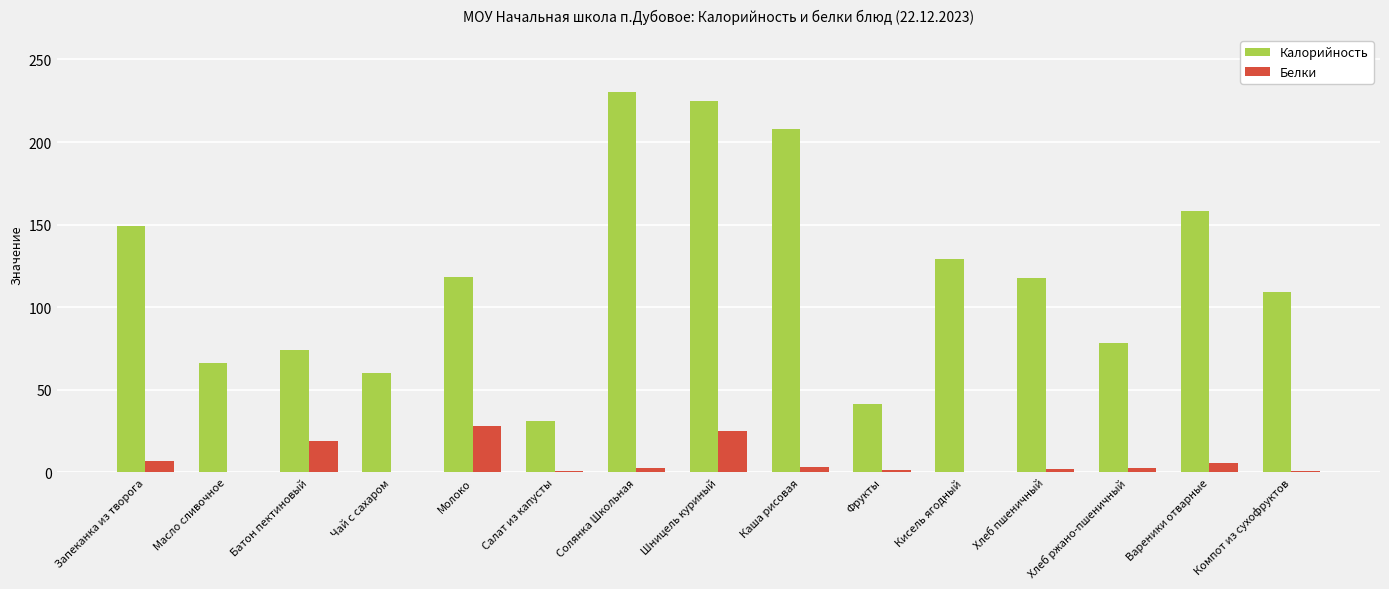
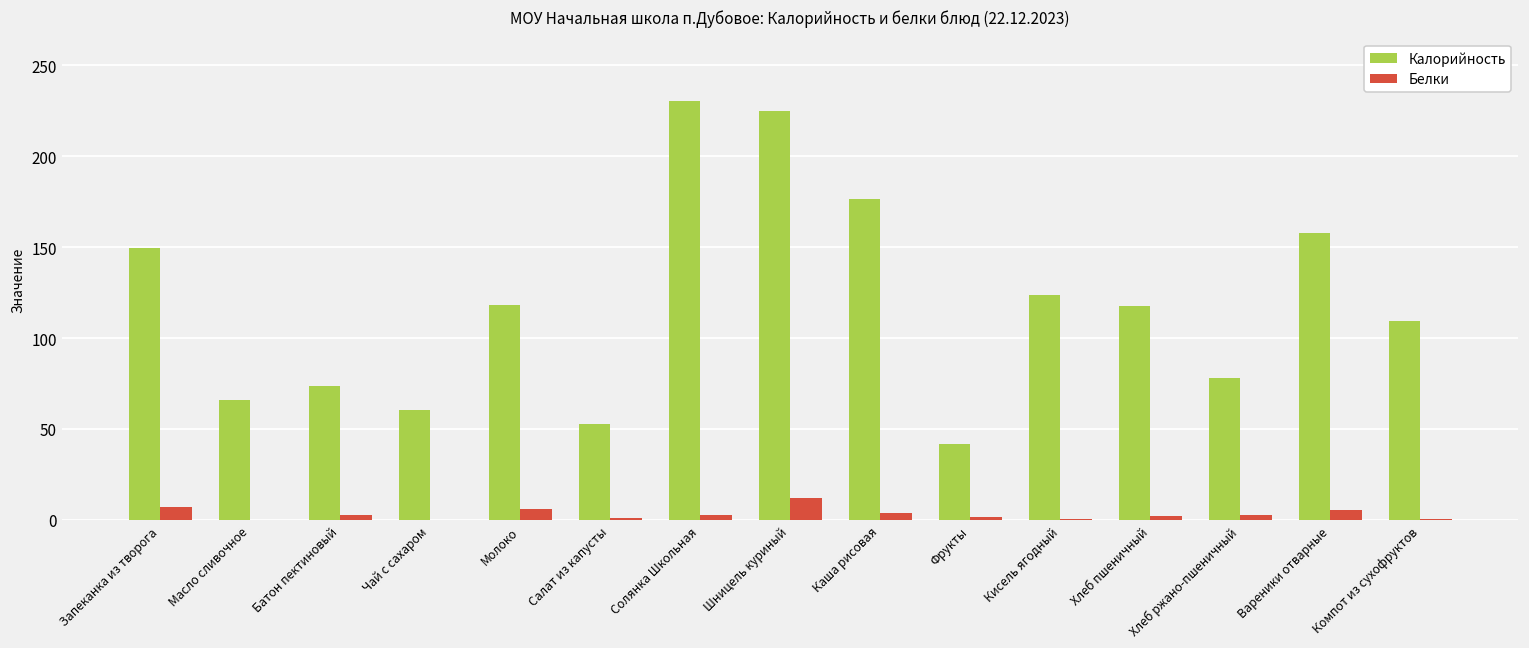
Белки, Батон пектиновый: 19 -> 2
Белки, Молоко: 28 -> 6
Калорийность, Салат из капусты: 31 -> 52
Белки, Шницель куриный: 25 -> 12
Калорийность, Каша рисовая: 208 -> 176
Калорийность, Кисель ягодный: 129 -> 124
